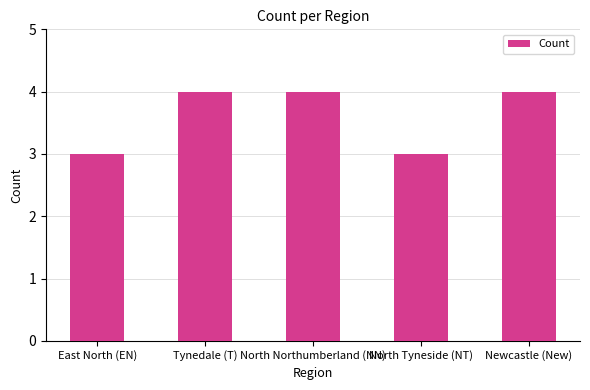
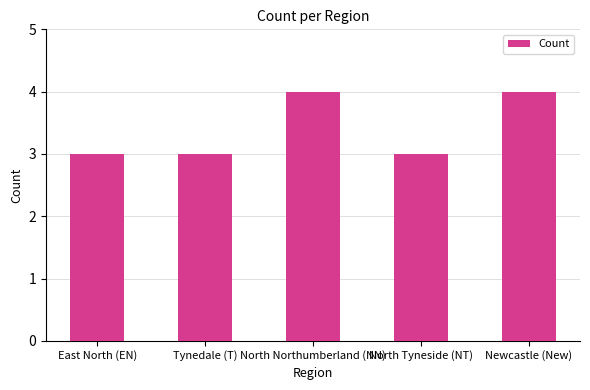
Tynedale (T): 4 -> 3
